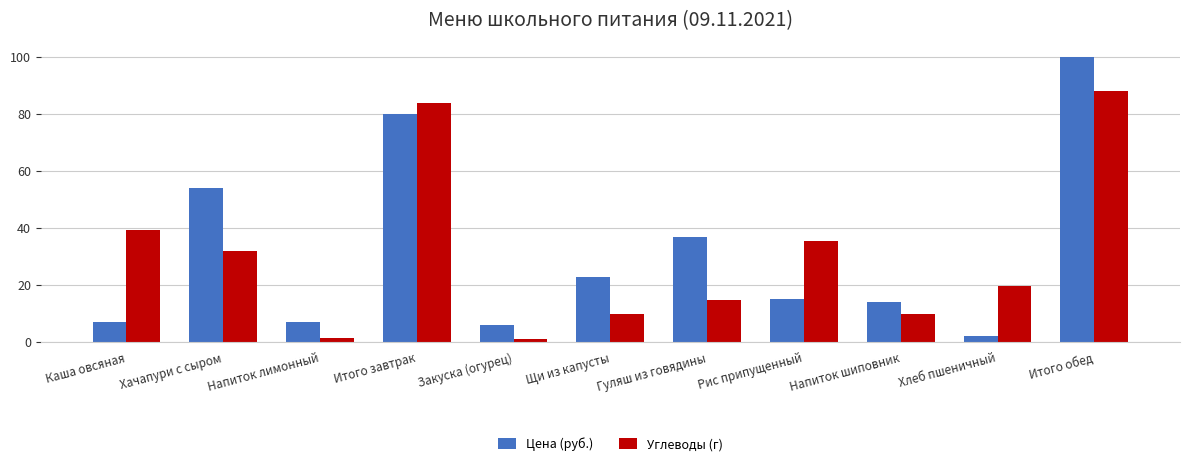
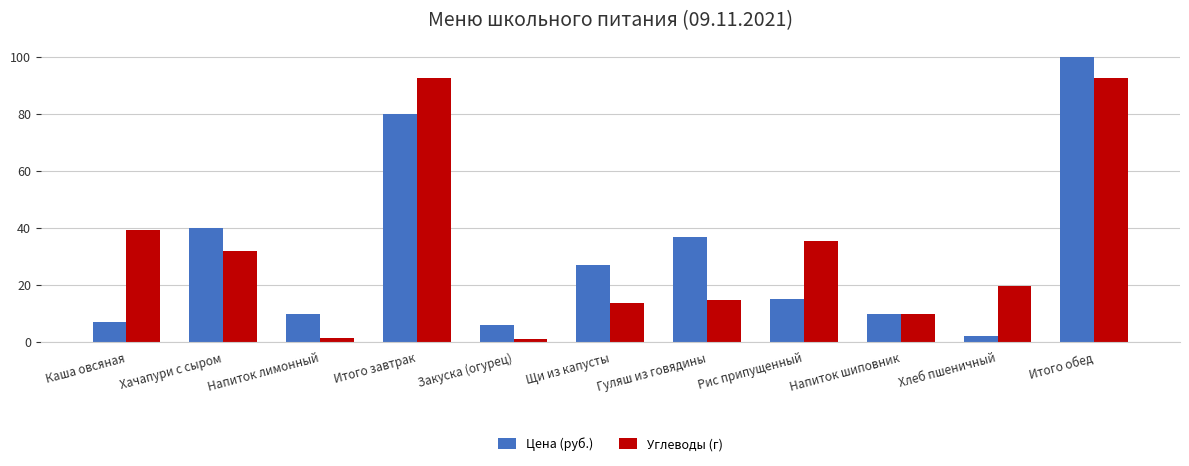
Цена (руб.), Хачапури с сыром: 54 -> 40
Цена (руб.), Напиток лимонный: 7 -> 10
Углеводы (г), Итого завтрак: 84 -> 93
Цена (руб.), Щи из капусты: 23 -> 27
Углеводы (г), Щи из капусты: 10 -> 14
Цена (руб.), Напиток шиповник: 14 -> 10
Углеводы (г), Итого обед: 88 -> 92
